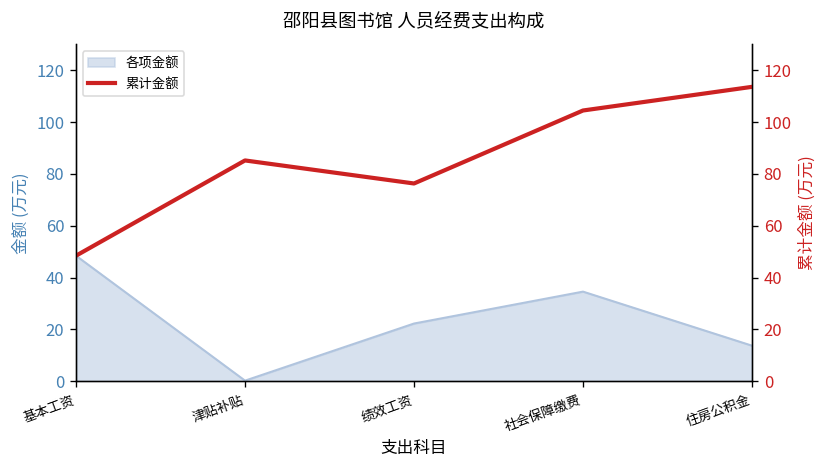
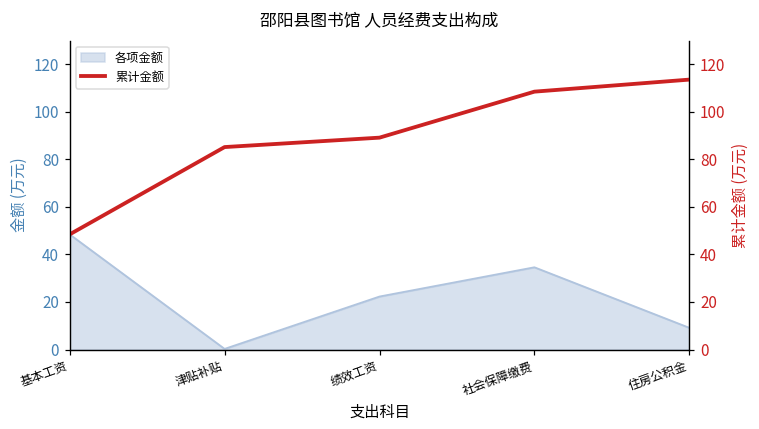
各项金额, 住房公积金: 14 -> 9
累计金额, 绩效工资: 76 -> 89
累计金额, 社会保障缴费: 104 -> 109
